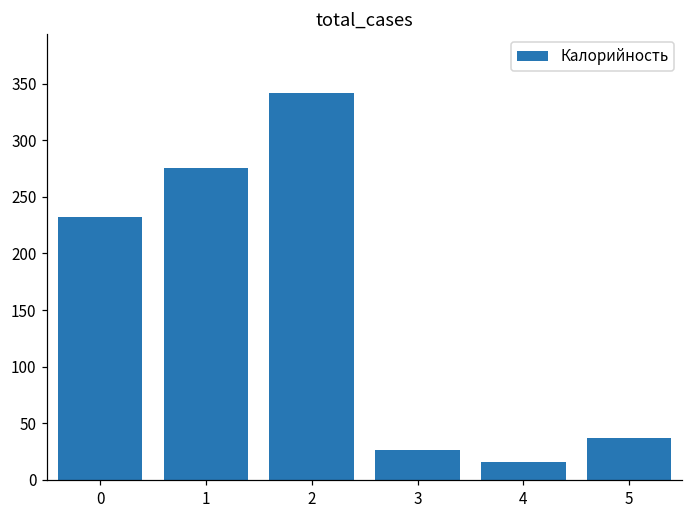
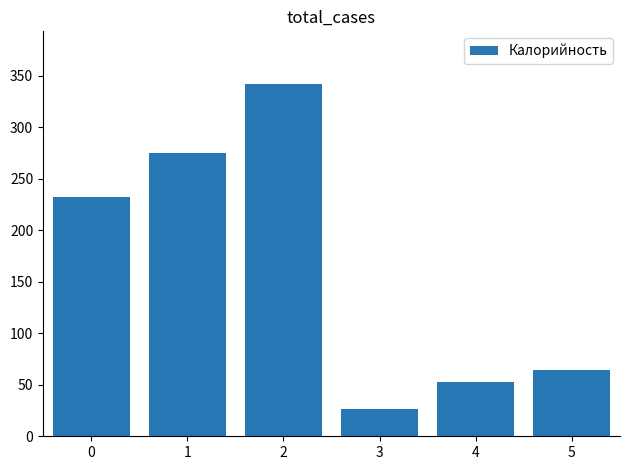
4: 16 -> 53
5: 37 -> 64
